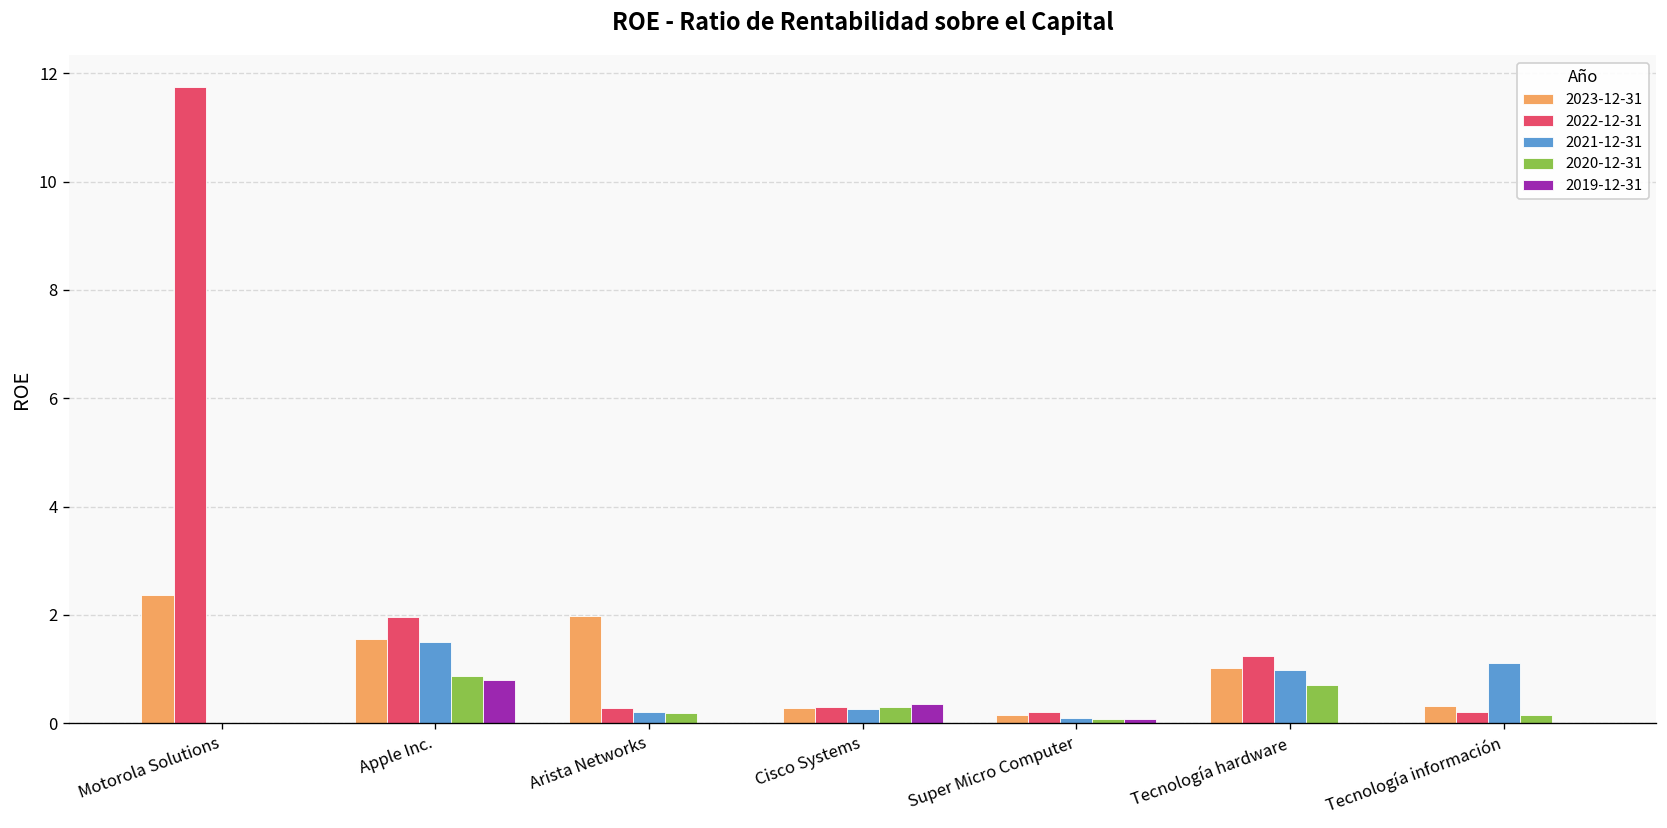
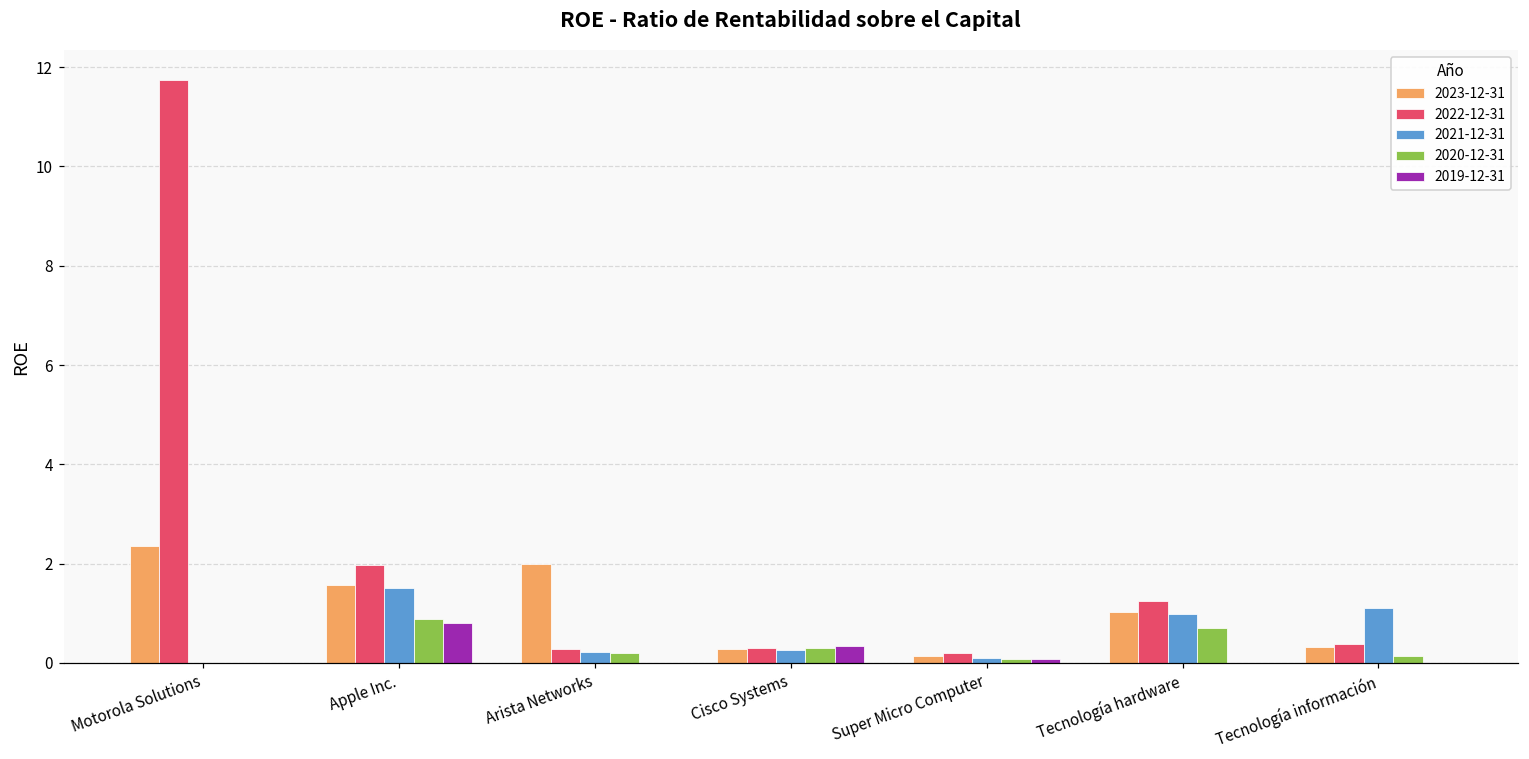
2022-12-31, Tecnología información: 0.2 -> 0.4
